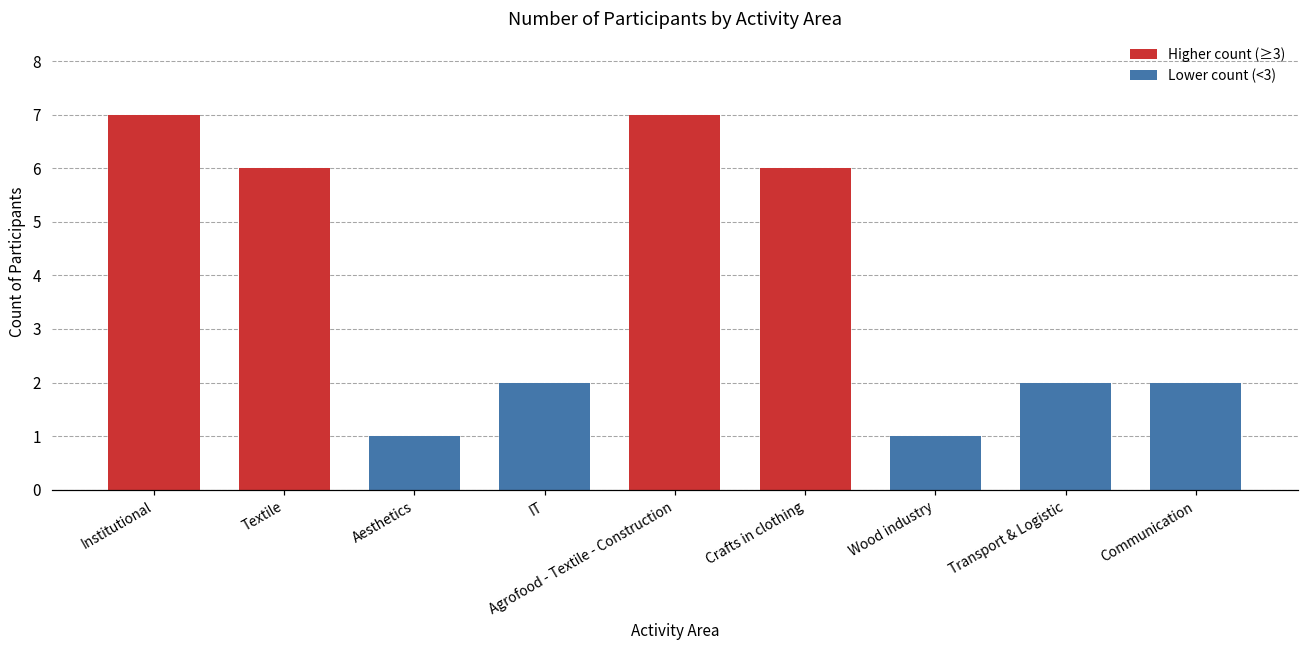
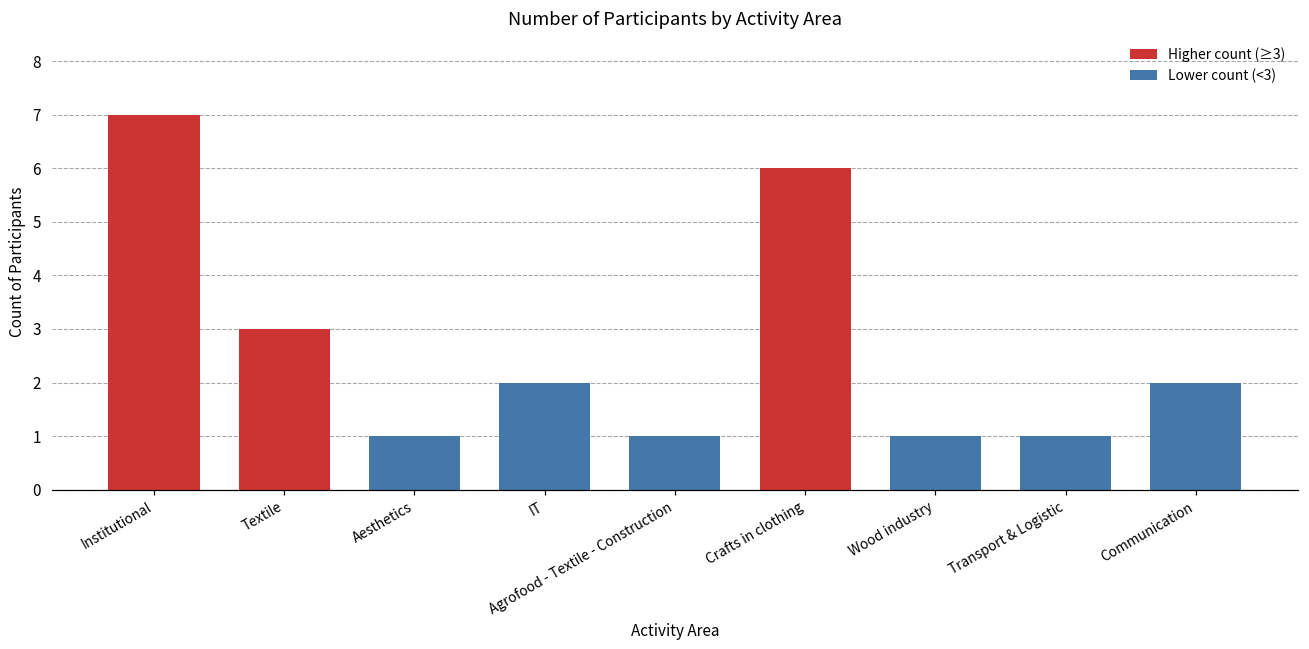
Textile: 6 -> 3
Agrofood - Textile - Construction: 7 -> 1
Transport & Logistic: 2 -> 1
